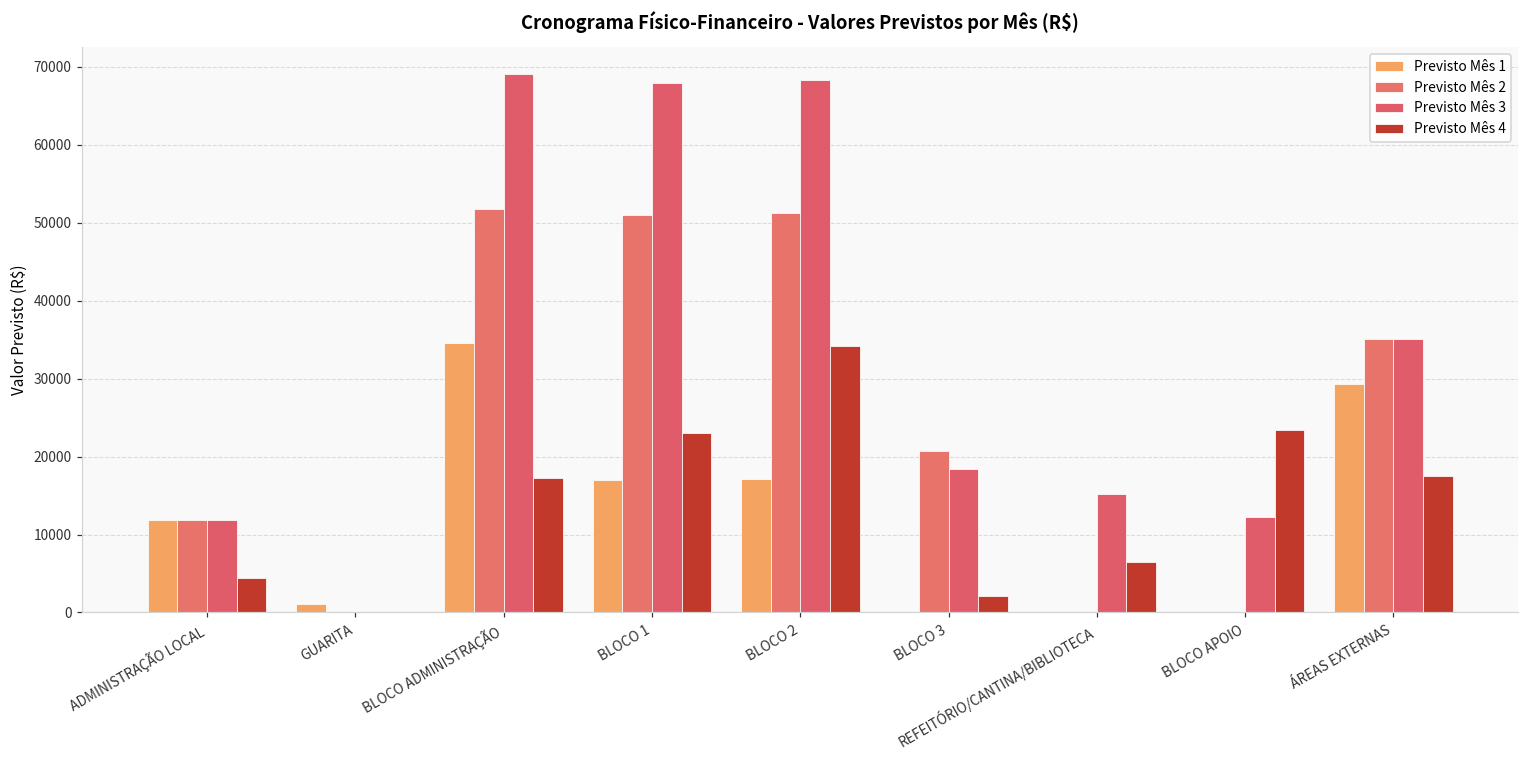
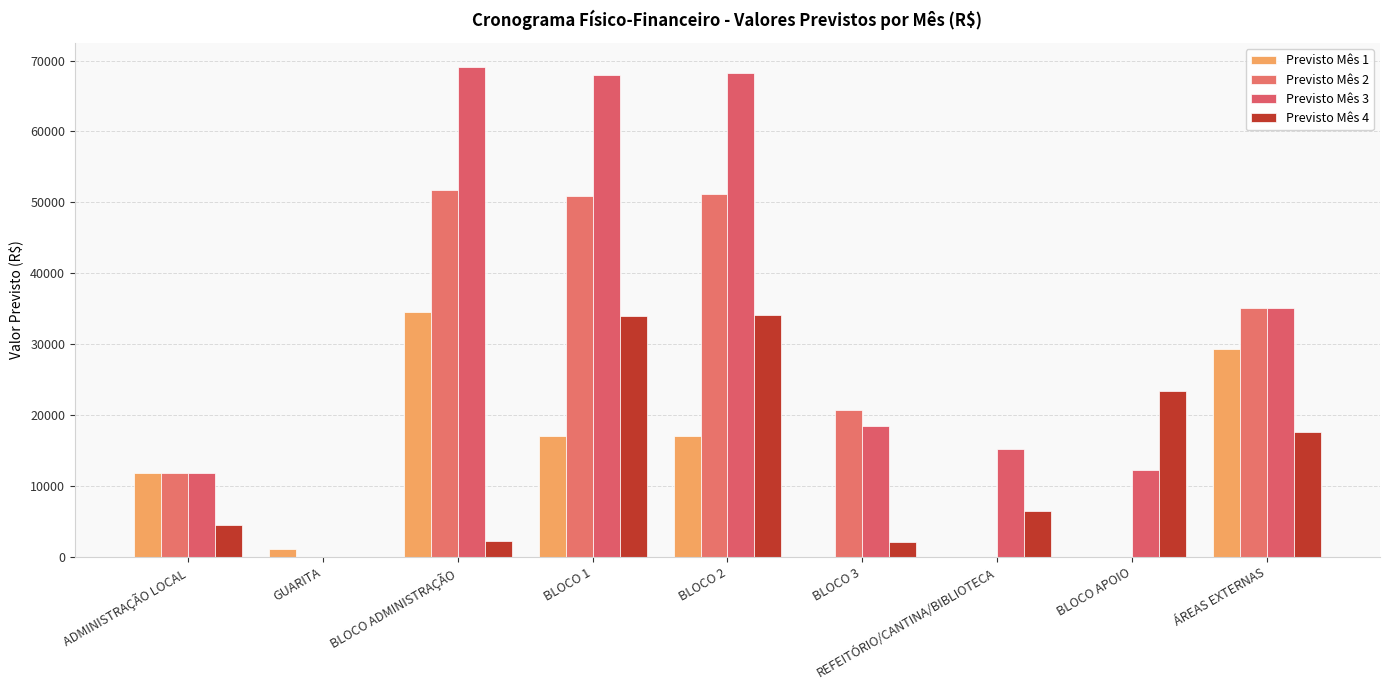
Previsto Mês 4, BLOCO ADMINISTRAÇÃO: 17000 -> 2000
Previsto Mês 4, BLOCO 1: 23000 -> 34000
